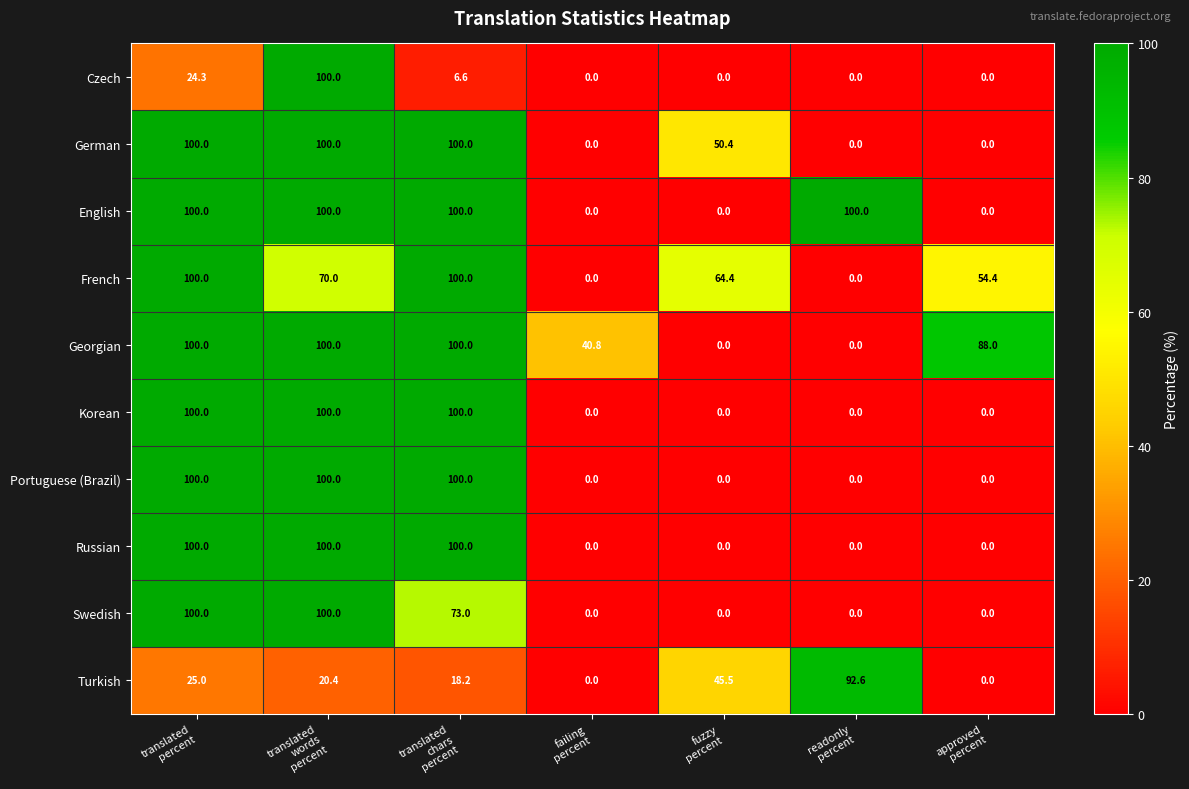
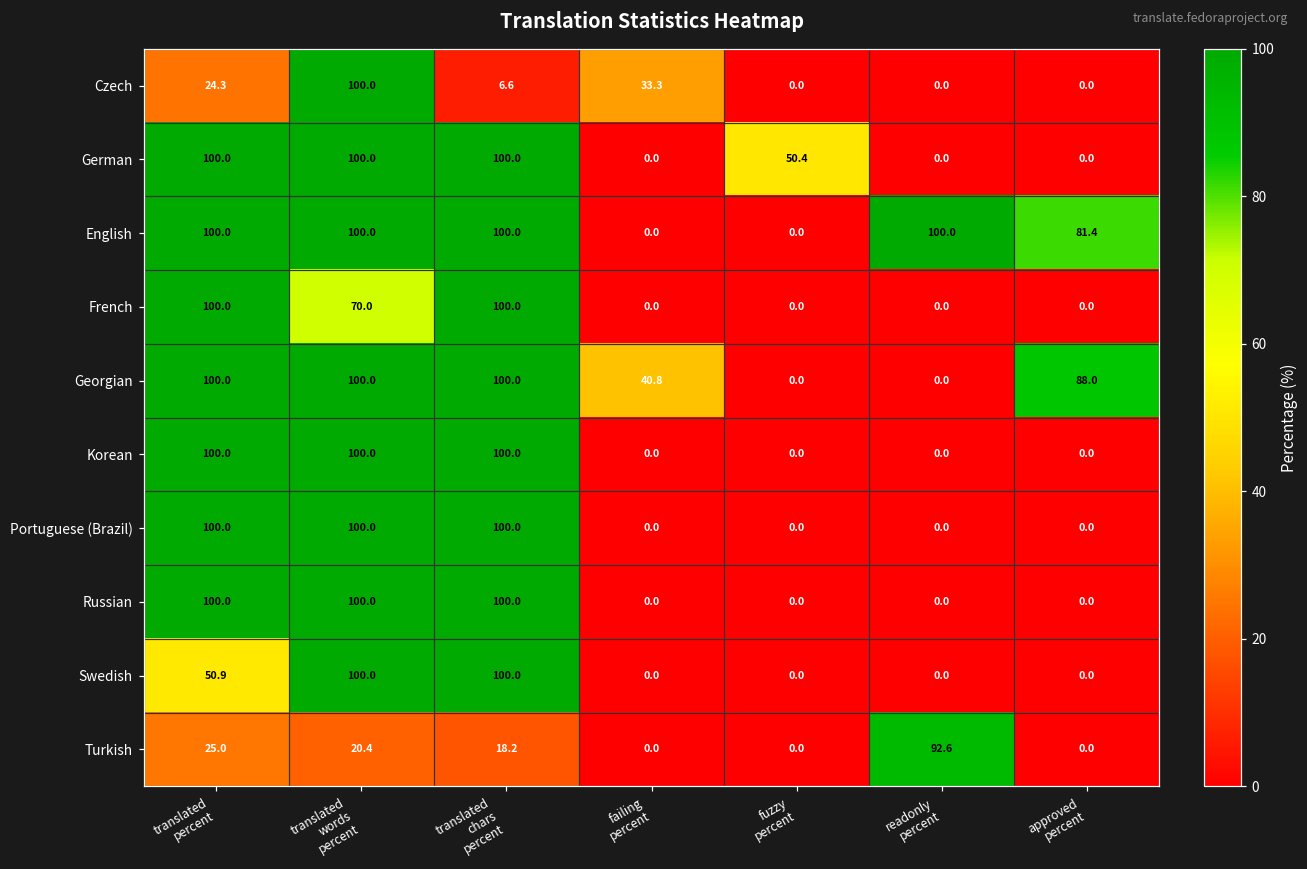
Czech, failing percent: 0.0 -> 33.3
English, approved percent: 0.0 -> 81.4
French, fuzzy percent: 64.4 -> 0.0
French, approved percent: 54.4 -> 0.0
Swedish, translated percent: 100.0 -> 50.9
Swedish, translated chars percent: 73.0 -> 100.0
Turkish, fuzzy percent: 45.5 -> 0.0
